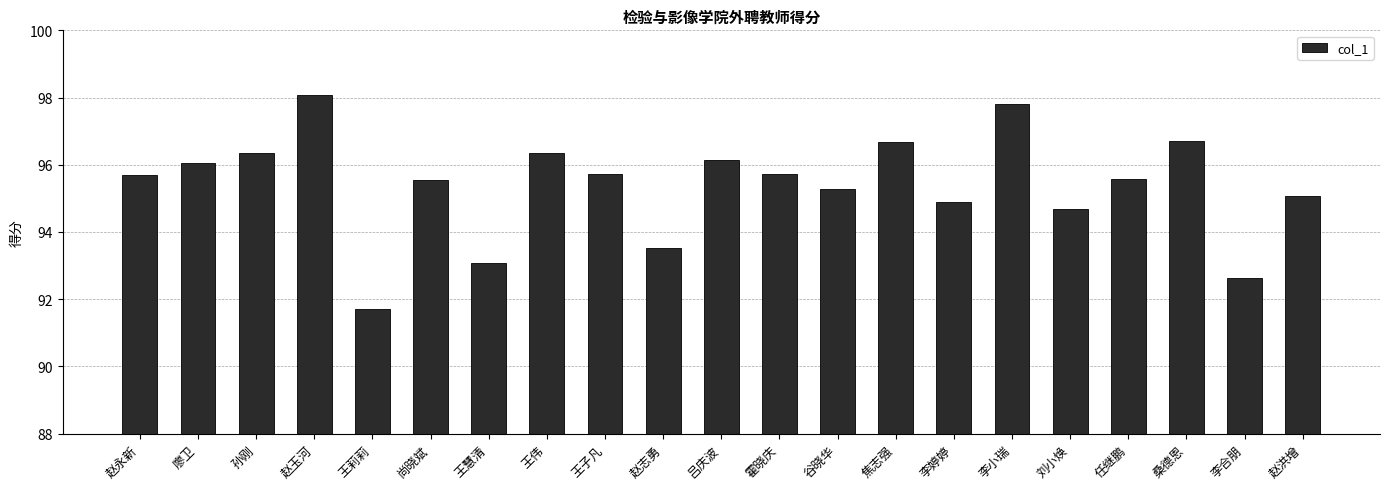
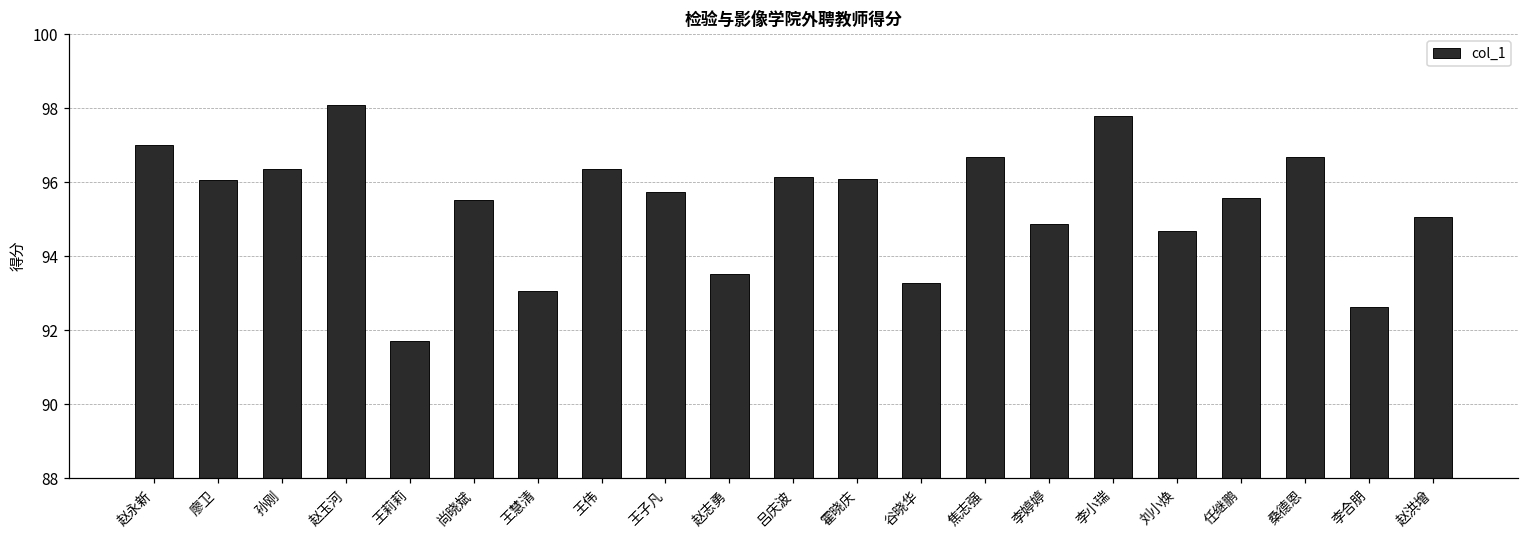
赵永新: 95.7 -> 97.0
霍晓庆: 95.7 -> 96.1
谷晓华: 95.3 -> 93.3
